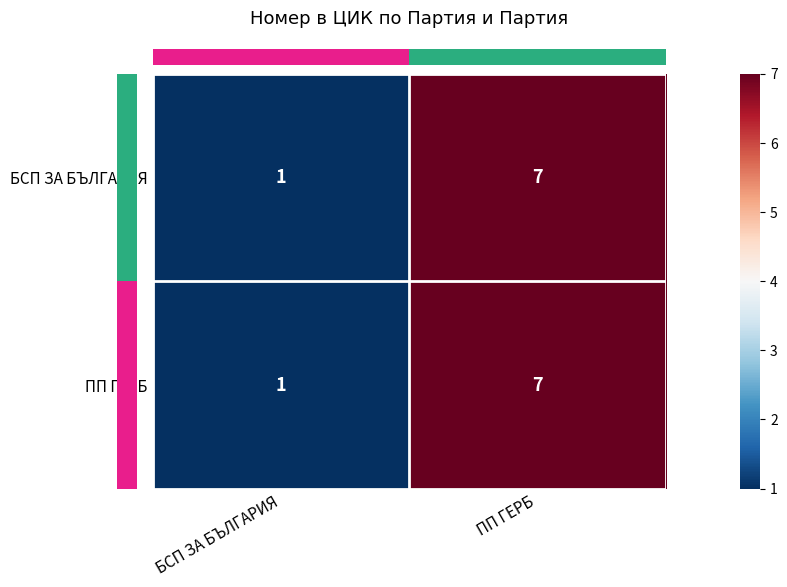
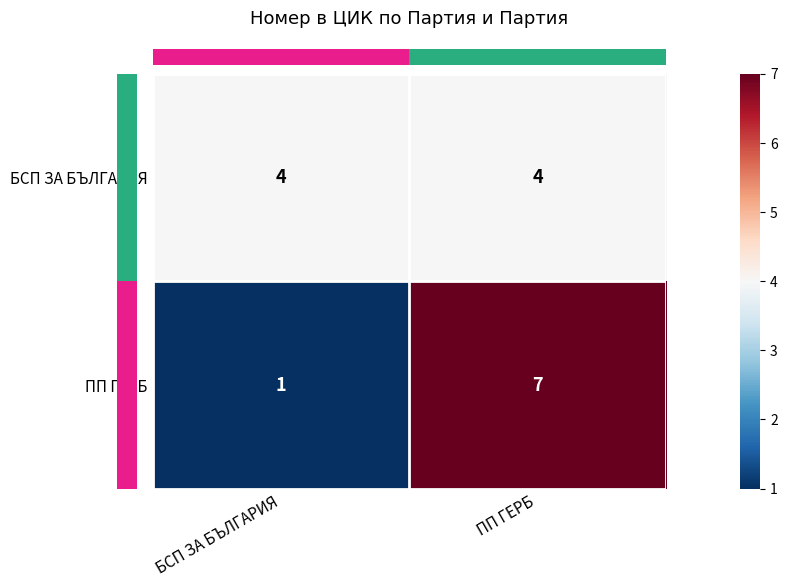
БСП ЗА БЪЛГАРИЯ, БСП ЗА БЪЛГАРИЯ: 1 -> 4
БСП ЗА БЪЛГАРИЯ, ПП ГЕРБ: 7 -> 4
